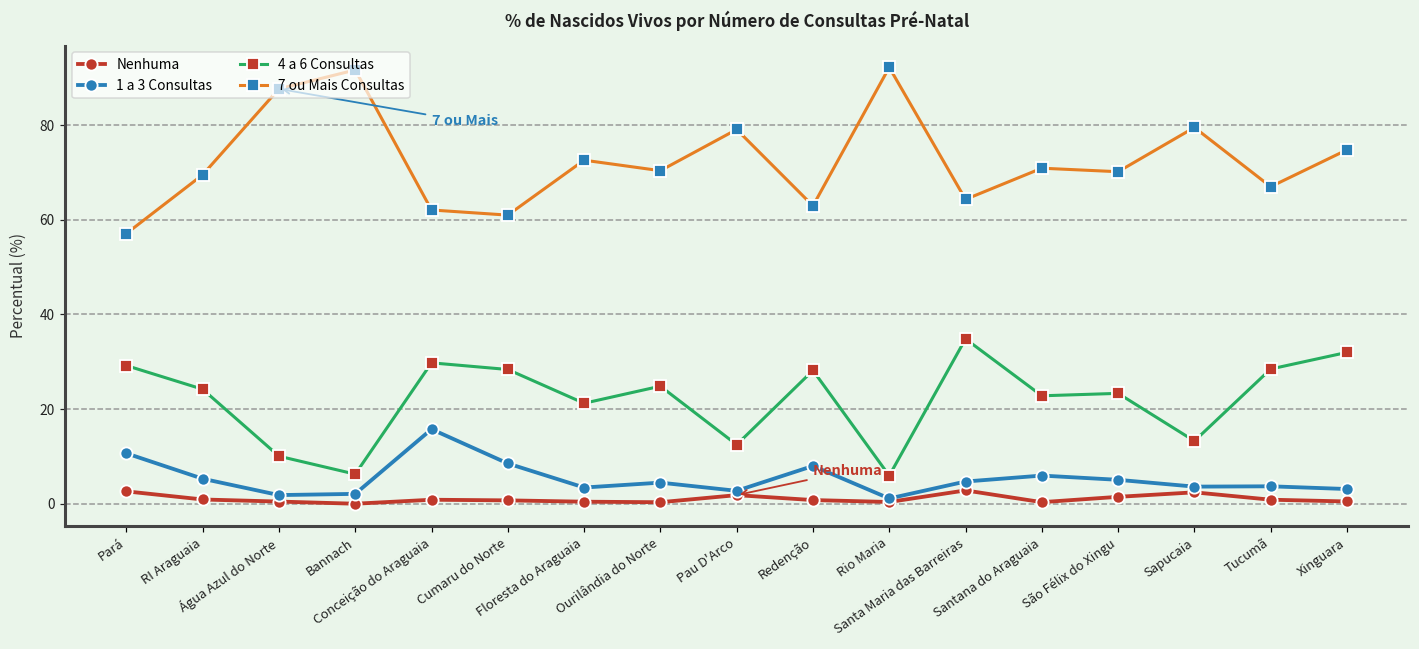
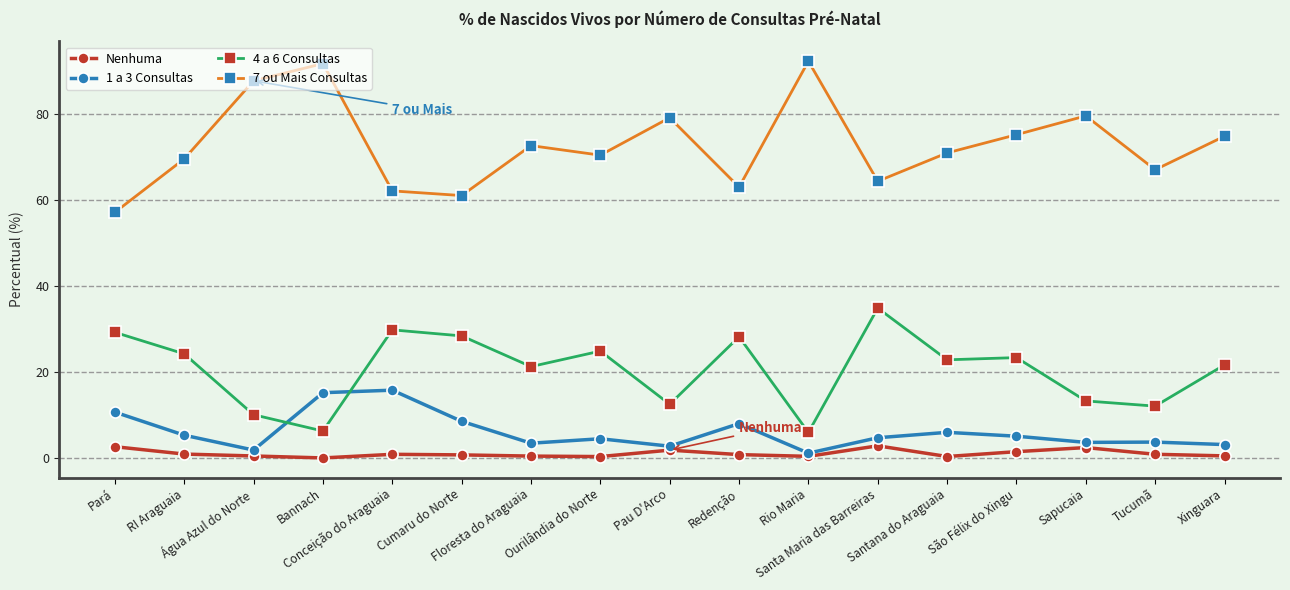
1 a 3 Consultas, Bannach: 2 -> 15
7 ou Mais Consultas, São Félix do Xingu: 70 -> 75
4 a 6 Consultas, Tucumã: 28 -> 12
4 a 6 Consultas, Xinguara: 32 -> 22
